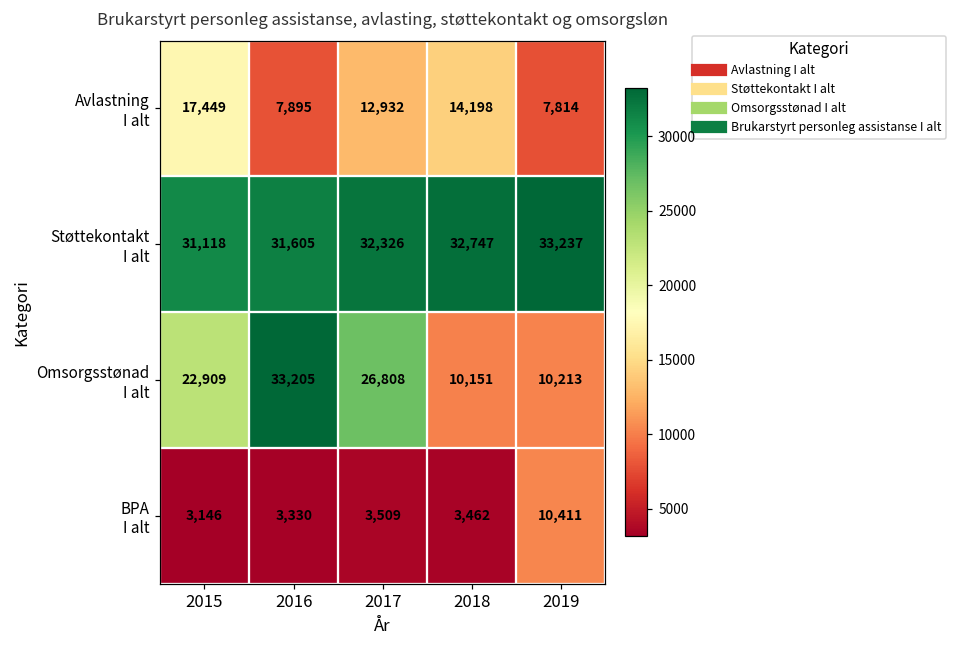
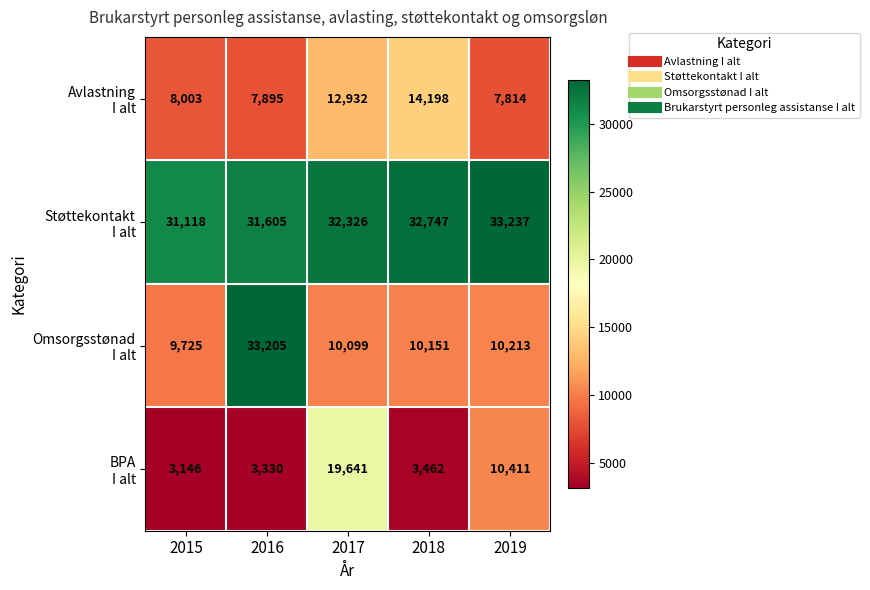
Avlastning I alt, 2015: 17,449 -> 8,003
Omsorgsstønad I alt, 2015: 22,909 -> 9,725
Omsorgsstønad I alt, 2017: 26,808 -> 10,099
BPA I alt, 2017: 3,509 -> 19,641
